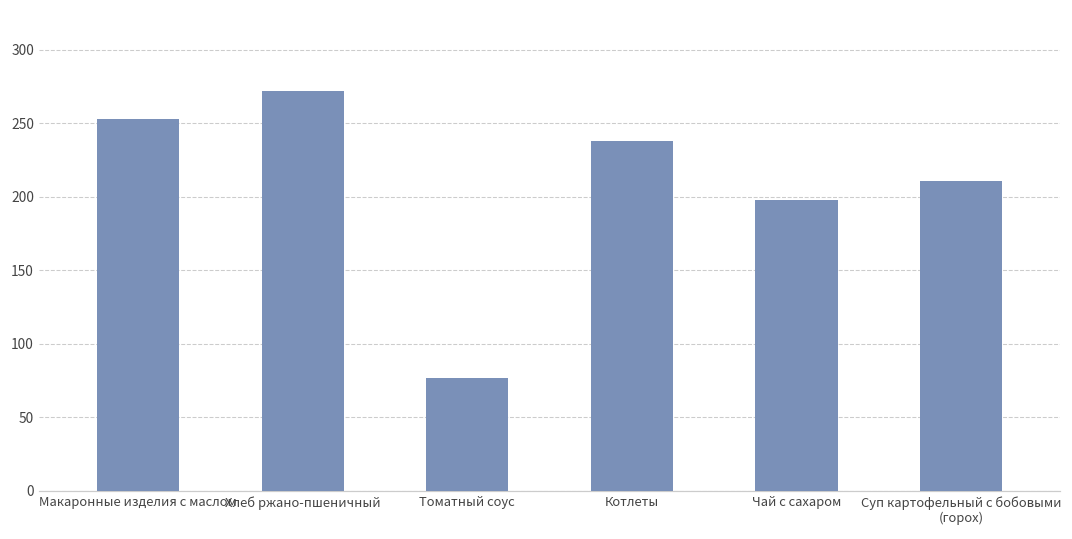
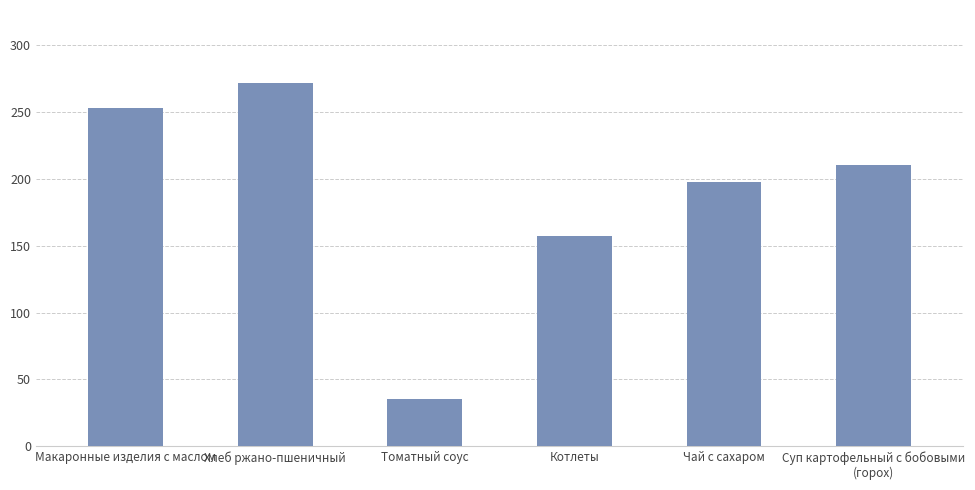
Томатный соус: 77 -> 35
Котлеты: 238 -> 157
